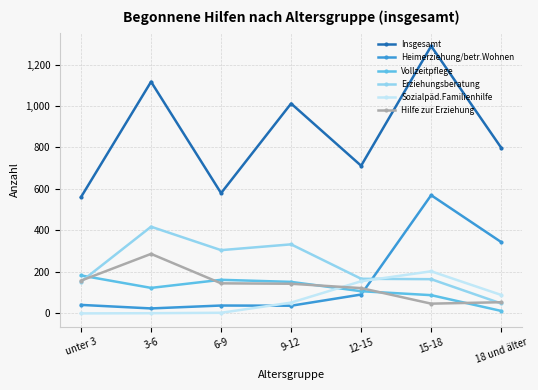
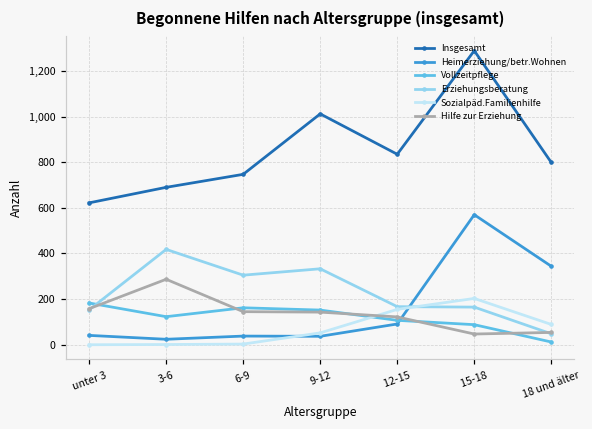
Insgesamt, unter 3: 560 -> 620
Insgesamt, 3-6: 1,120 -> 690
Insgesamt, 6-9: 580 -> 750
Insgesamt, 12-15: 710 -> 840
